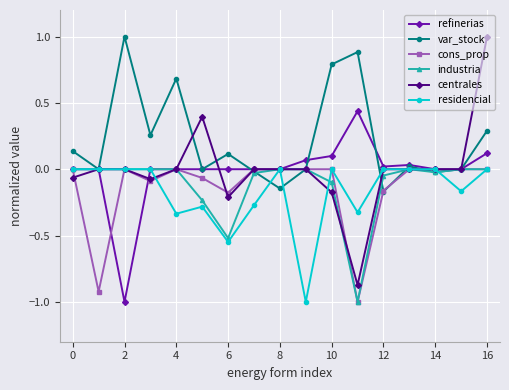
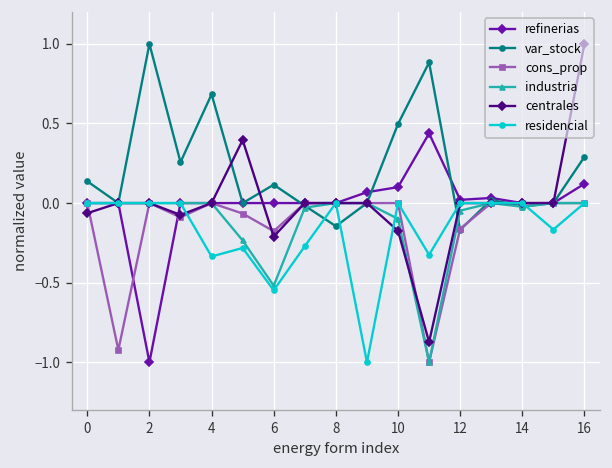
var_stock, 10: 0.79 -> 0.50
